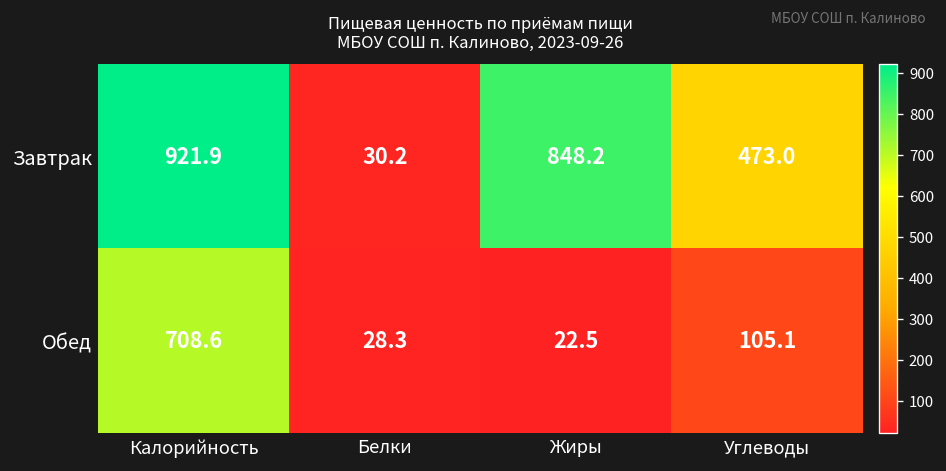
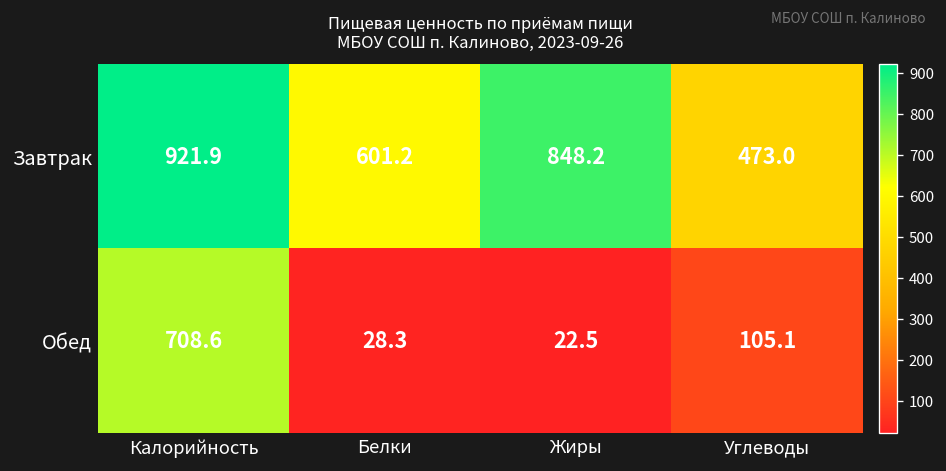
Завтрак, Белки: 30.2 -> 601.2
